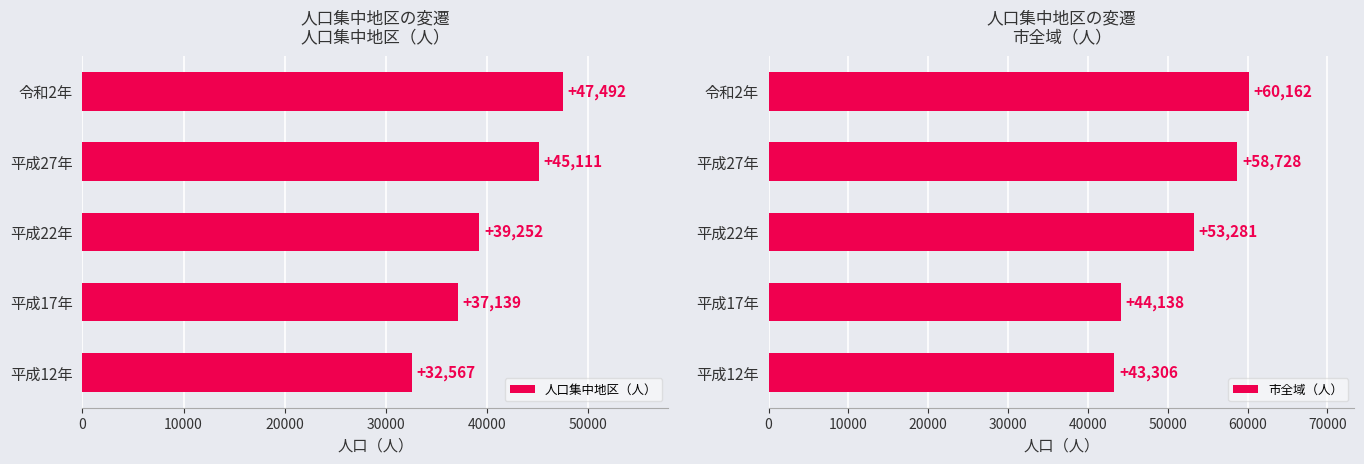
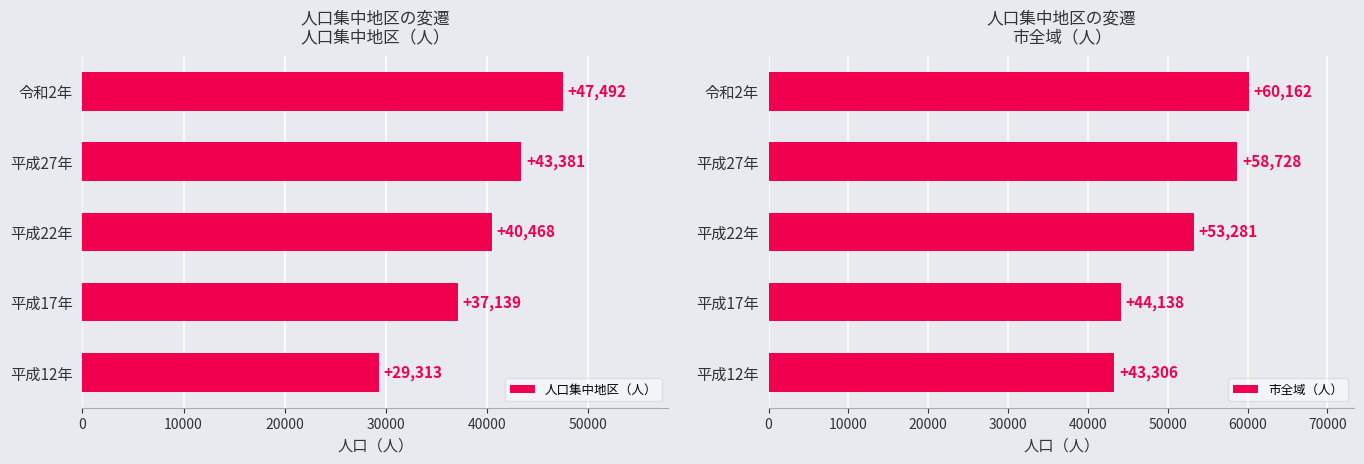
人口集中地区の変遷 人口集中地区（人）, 平成27年: +45,111 -> +43,381
人口集中地区の変遷 人口集中地区（人）, 平成22年: +39,252 -> +40,468
人口集中地区の変遷 人口集中地区（人）, 平成12年: +32,567 -> +29,313
